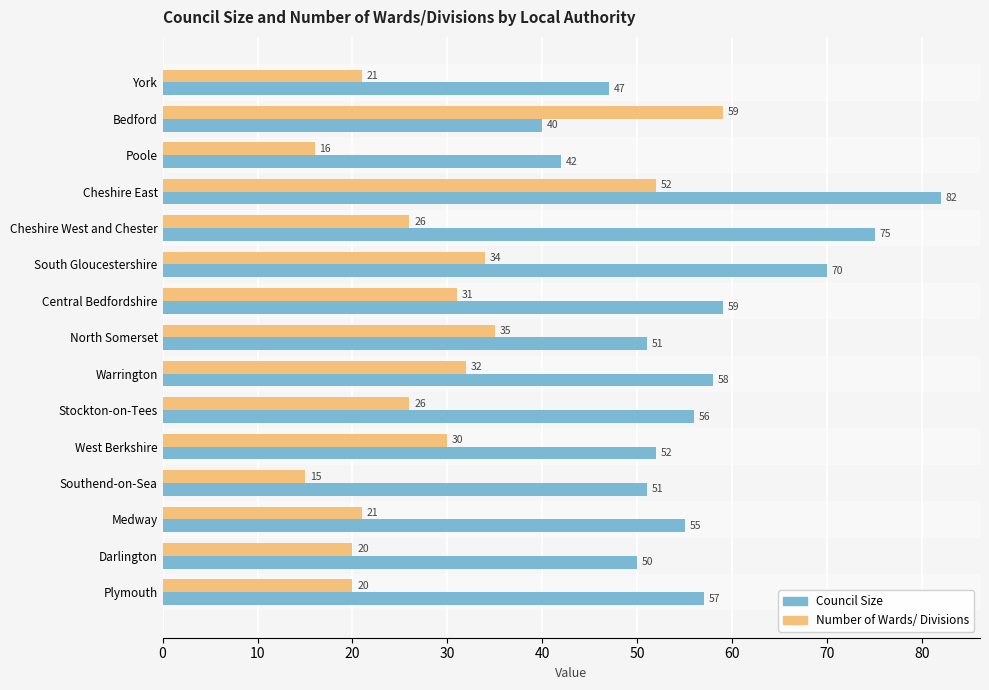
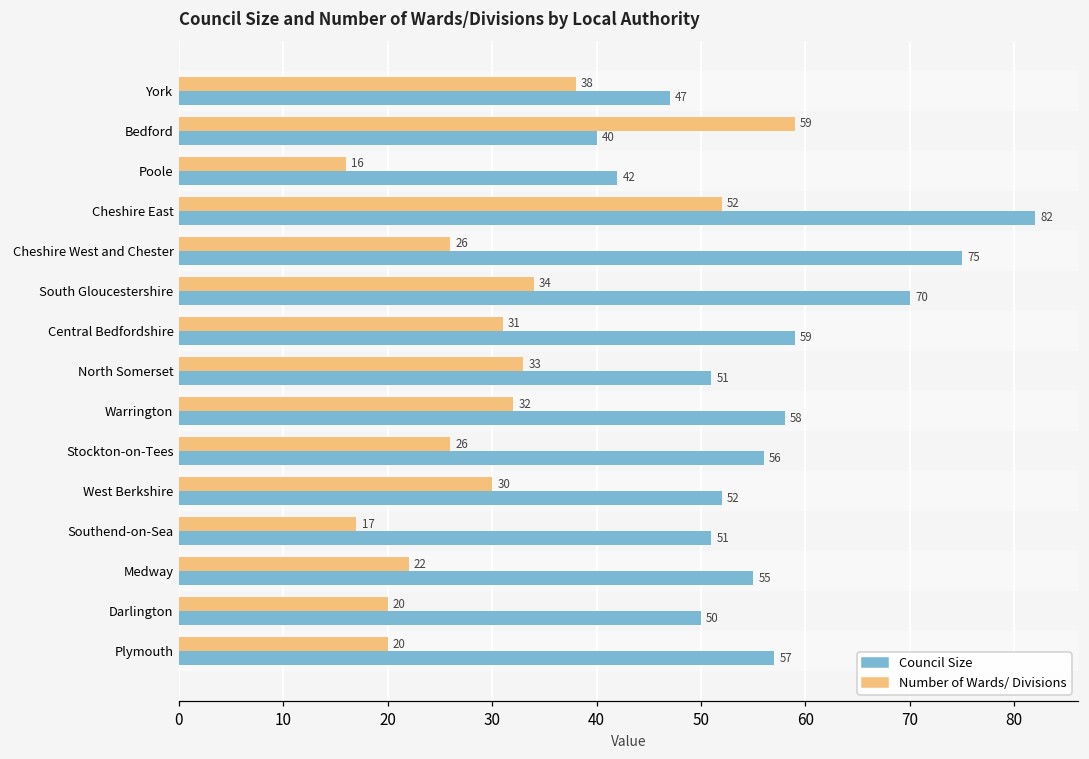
Number of Wards/ Divisions, York: 21 -> 38
Number of Wards/ Divisions, North Somerset: 35 -> 33
Number of Wards/ Divisions, Southend-on-Sea: 15 -> 17
Number of Wards/ Divisions, Medway: 21 -> 22
